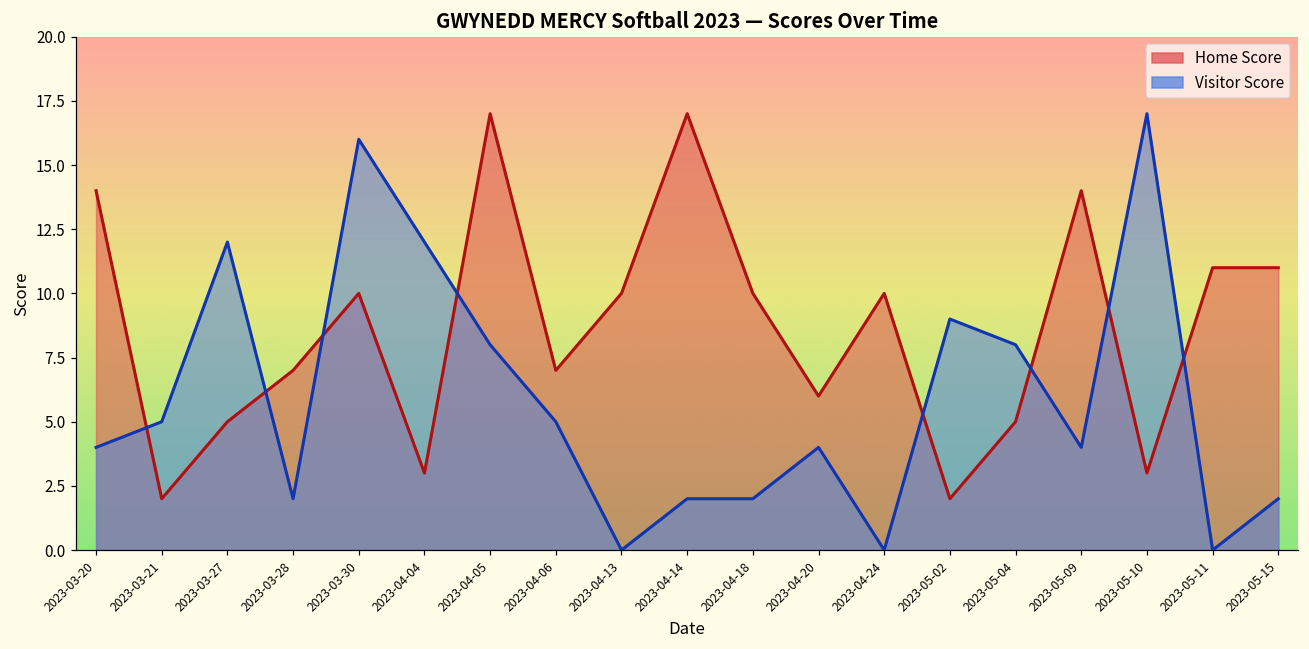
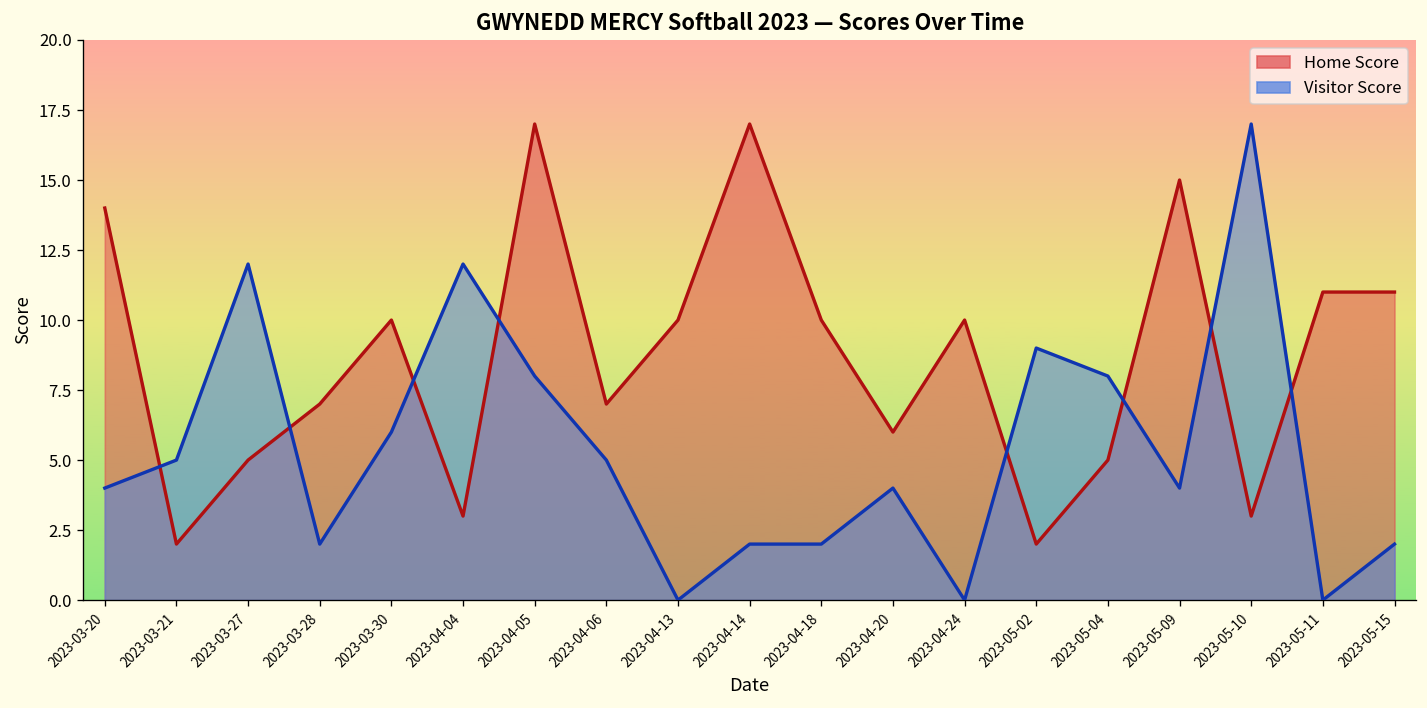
Visitor Score, 2023-03-30: 16 -> 6
Home Score, 2023-05-09: 14 -> 15
